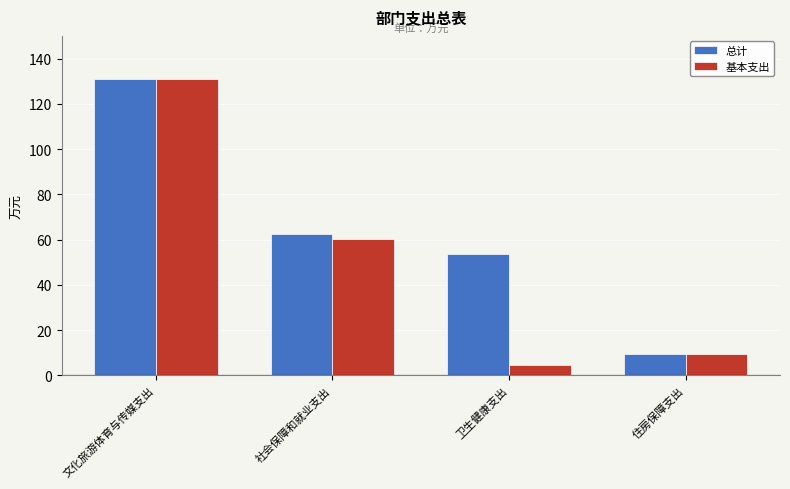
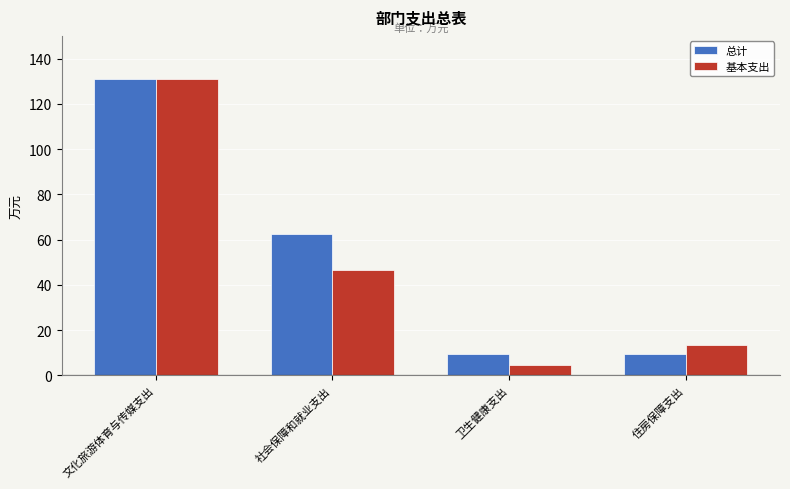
基本支出, 社会保障和就业支出: 60 -> 46
总计, 卫生健康支出: 54 -> 9
基本支出, 住房保障支出: 9 -> 13
